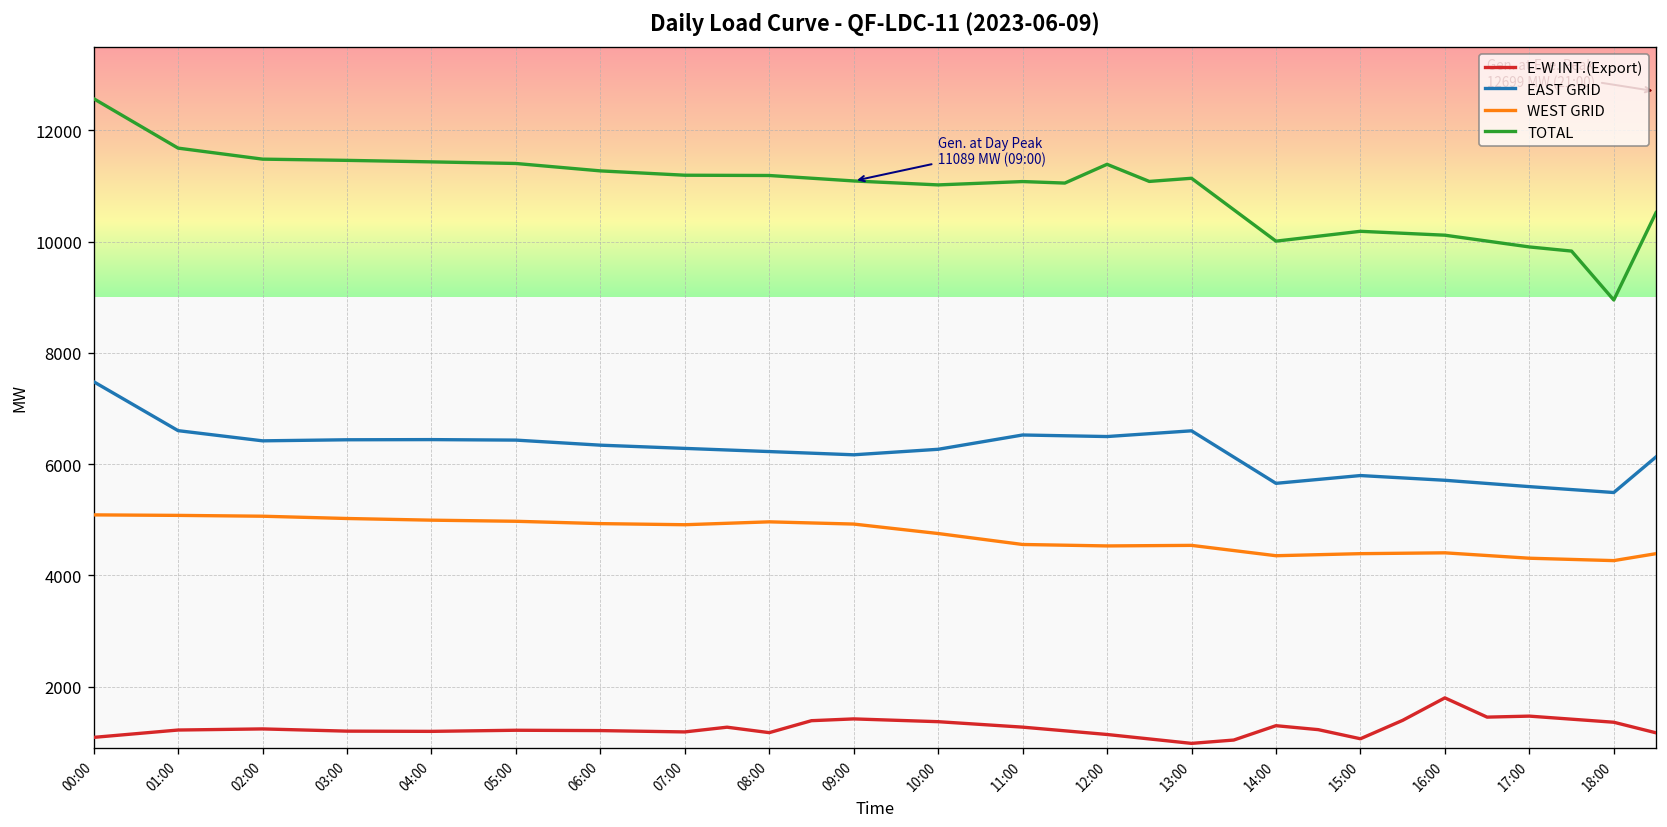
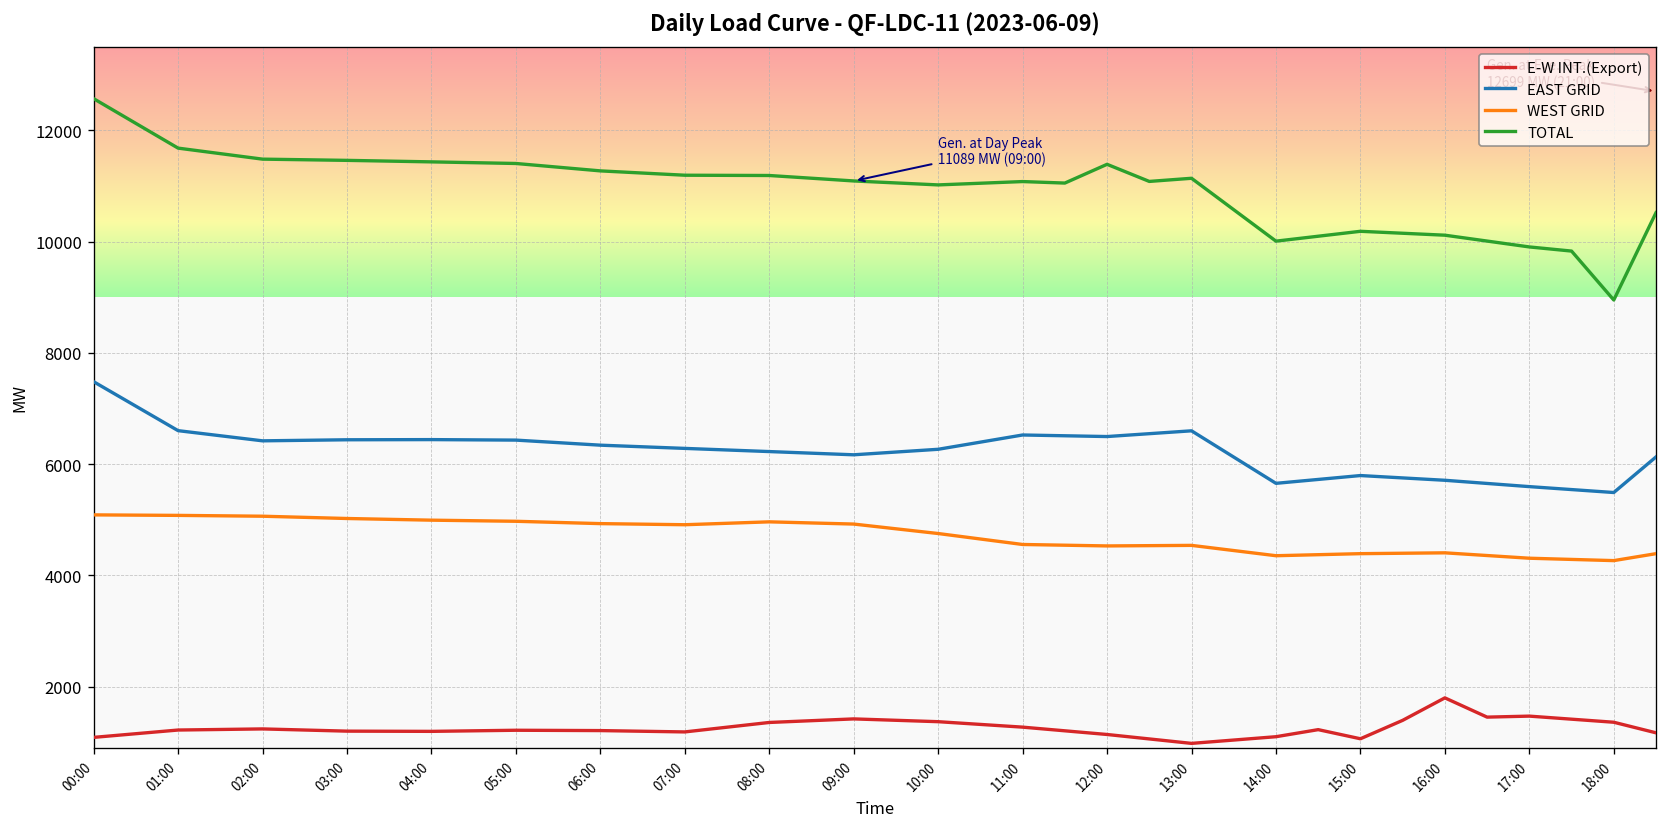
E-W INT.(Export), 08:00: 1200 -> 1400
E-W INT.(Export), 14:00: 1300 -> 1100
